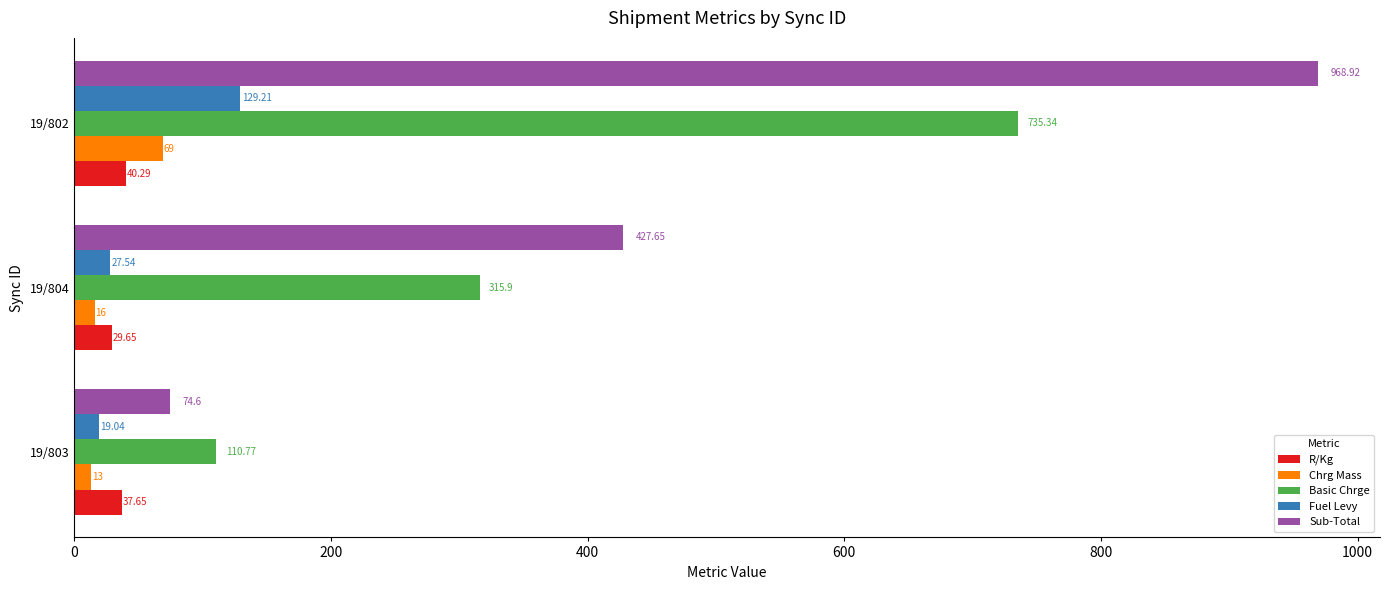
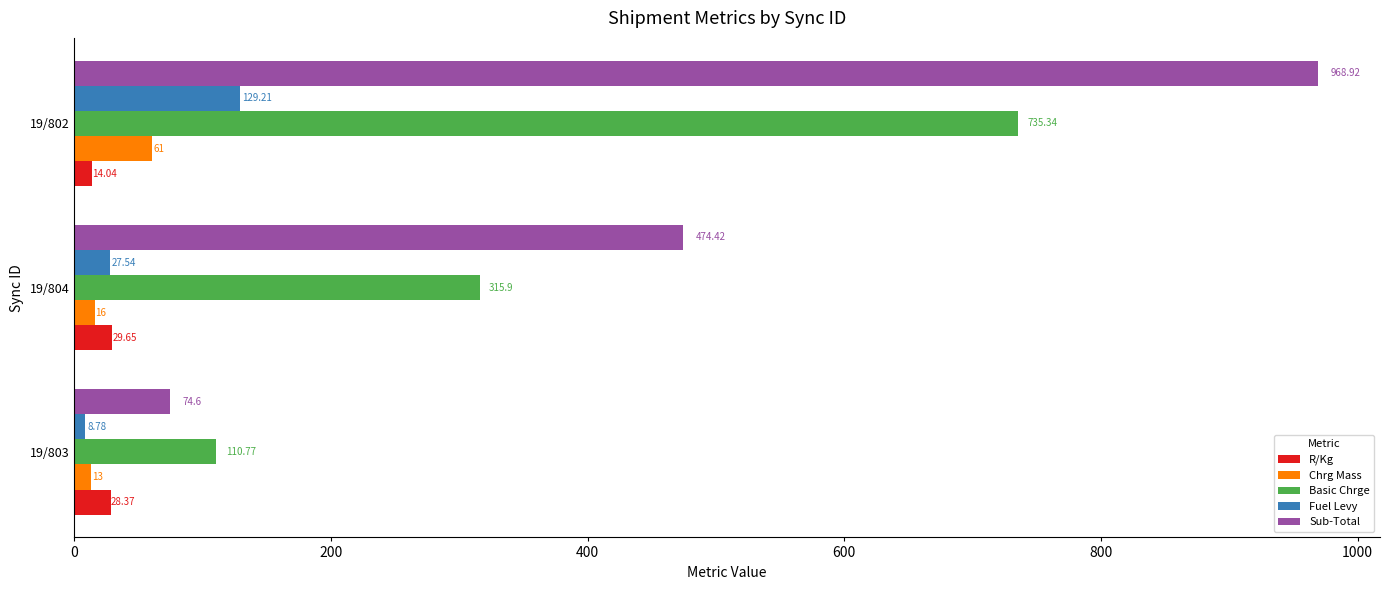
Chrg Mass, 19/802: 69 -> 61
R/Kg, 19/802: 40.29 -> 14.04
Sub-Total, 19/804: 427.65 -> 474.42
Fuel Levy, 19/803: 19.04 -> 8.78
R/Kg, 19/803: 37.65 -> 28.37
